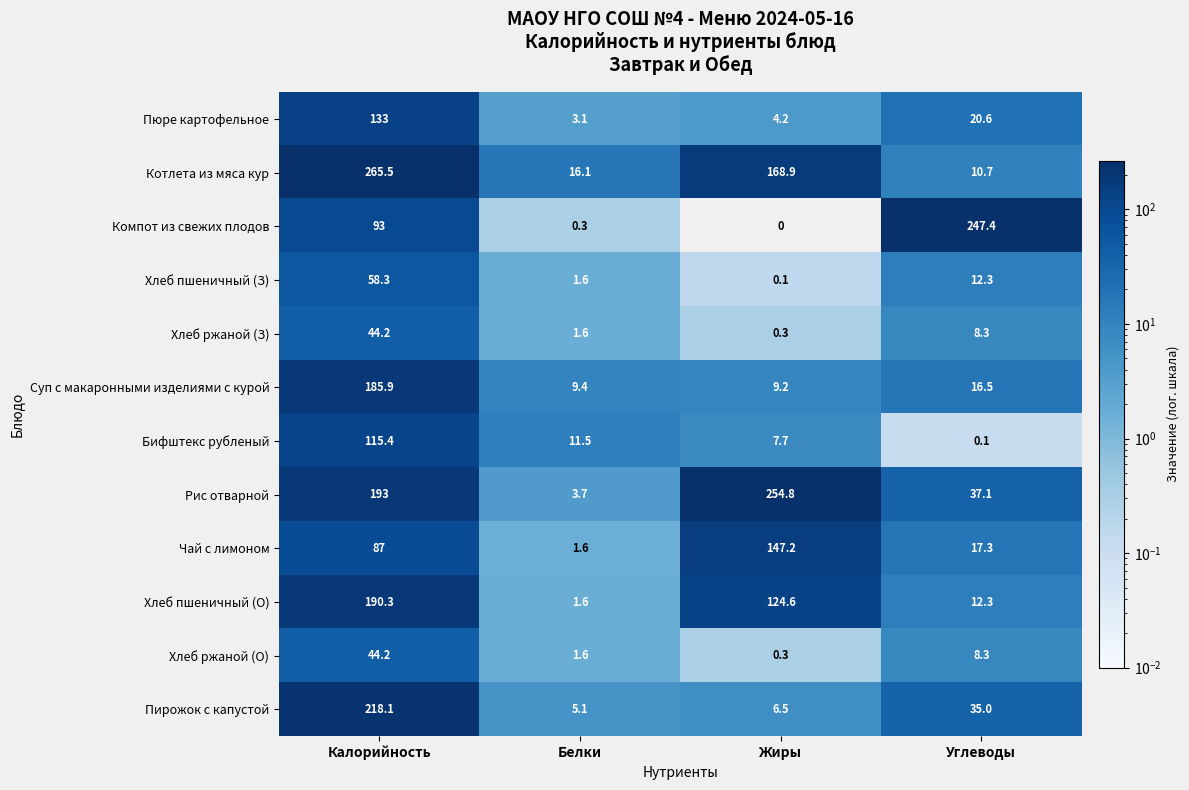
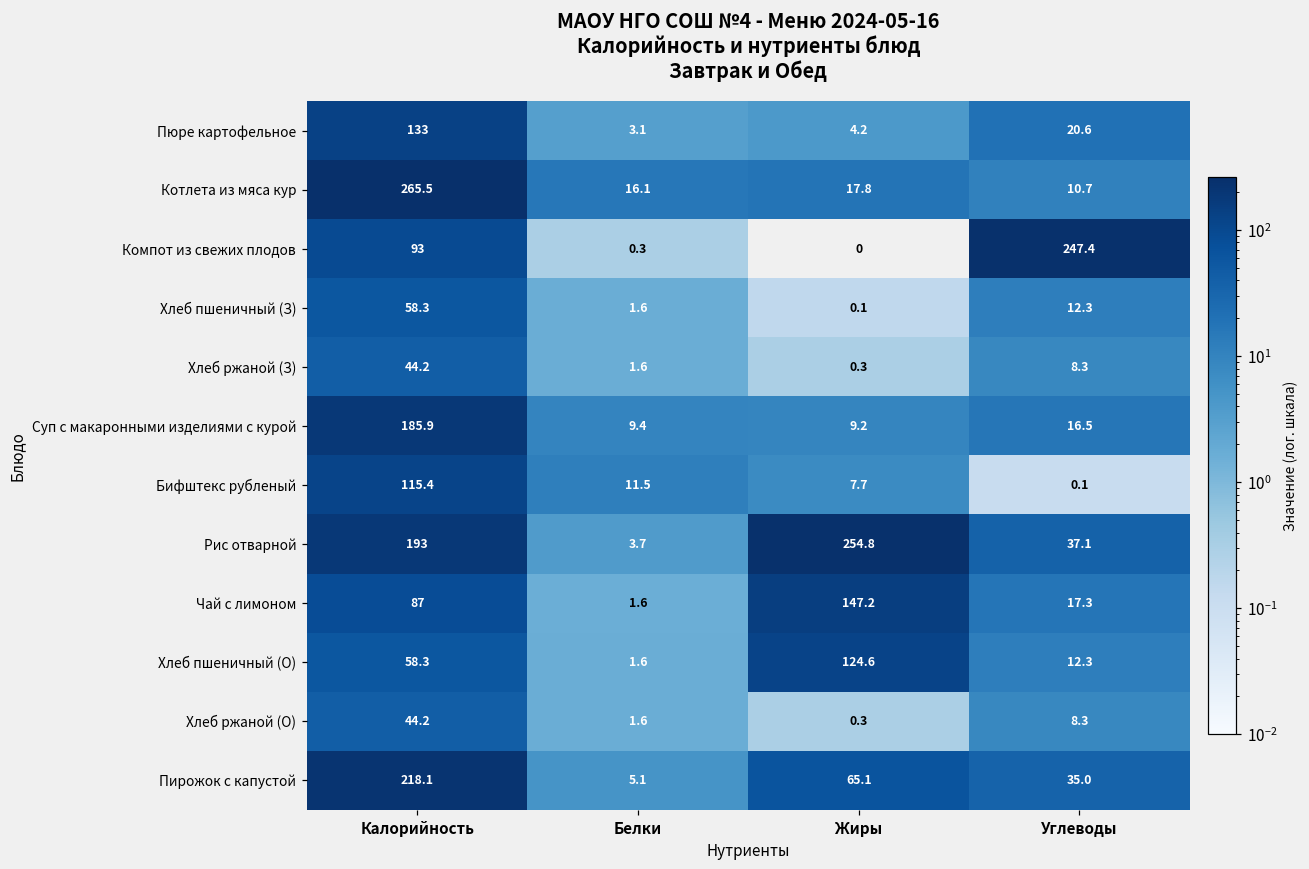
Котлета из мяса кур, Жиры: 168.9 -> 17.8
Хлеб пшеничный (О), Калорийность: 190.3 -> 58.3
Пирожок с капустой, Жиры: 6.5 -> 65.1
